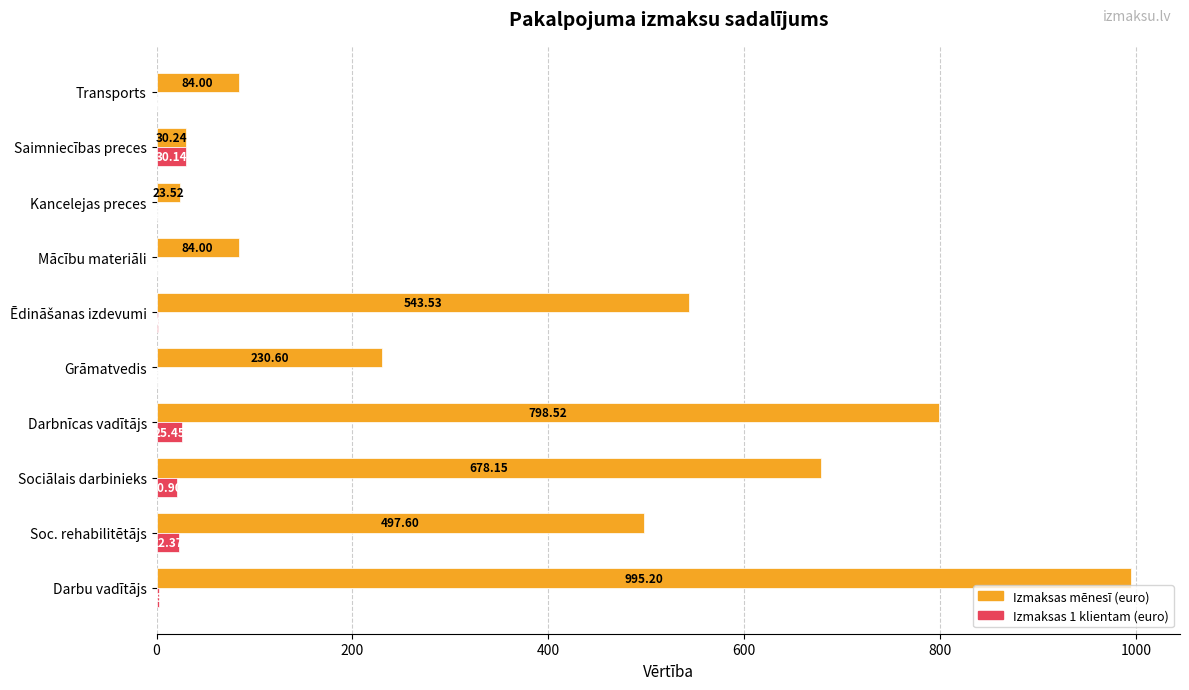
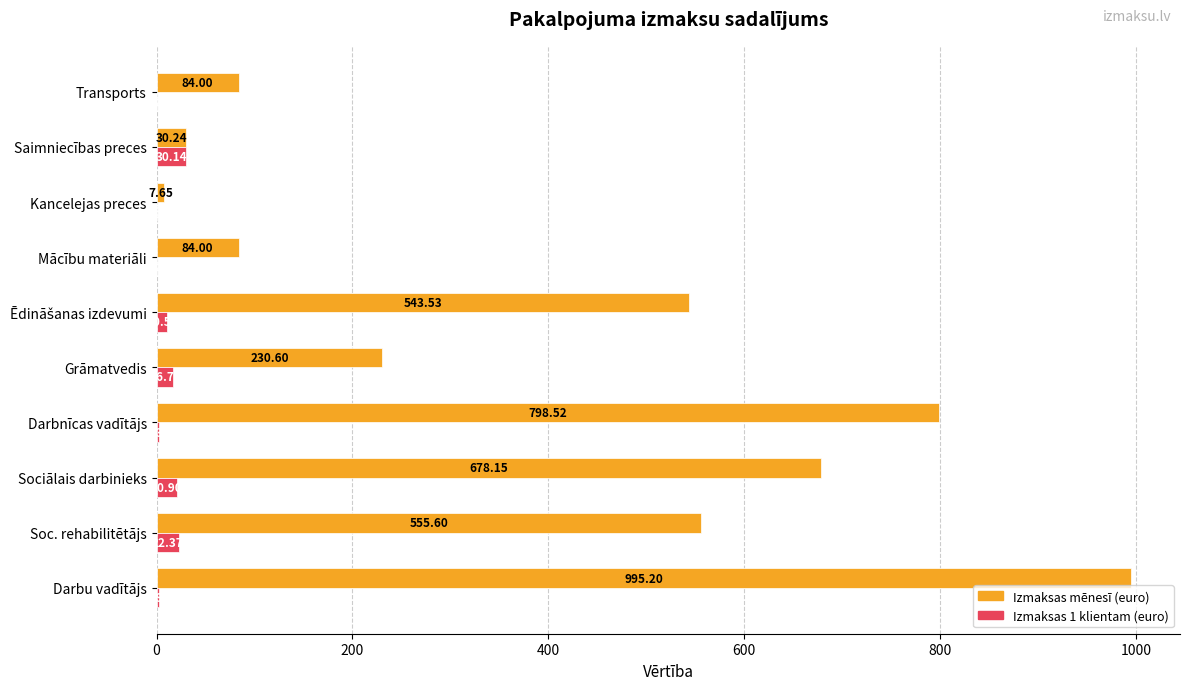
Izmaksas mēnesī (euro), Kancelejas preces: 23.52 -> 7.65
Izmaksas 1 klientam (euro), Ēdināšanas izdevumi: 0 -> 10
Izmaksas 1 klientam (euro), Grāmatvedis: 0 -> 20
Izmaksas 1 klientam (euro), Darbnīcas vadītājs: 30 -> 0
Izmaksas mēnesī (euro), Soc. rehabilitētājs: 497.60 -> 555.60
